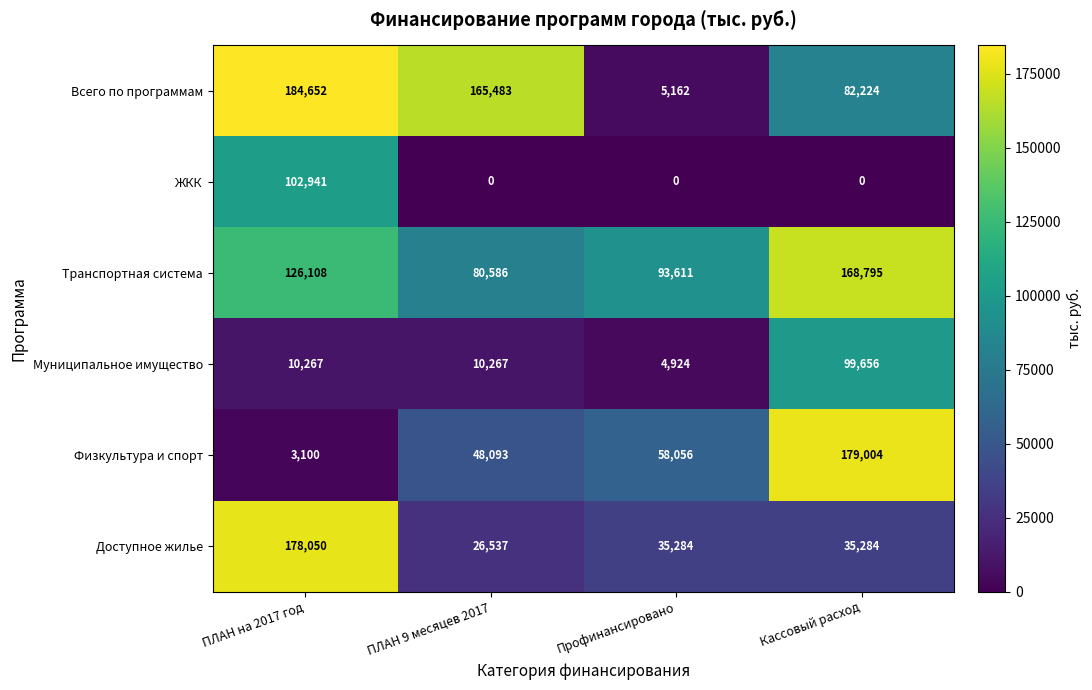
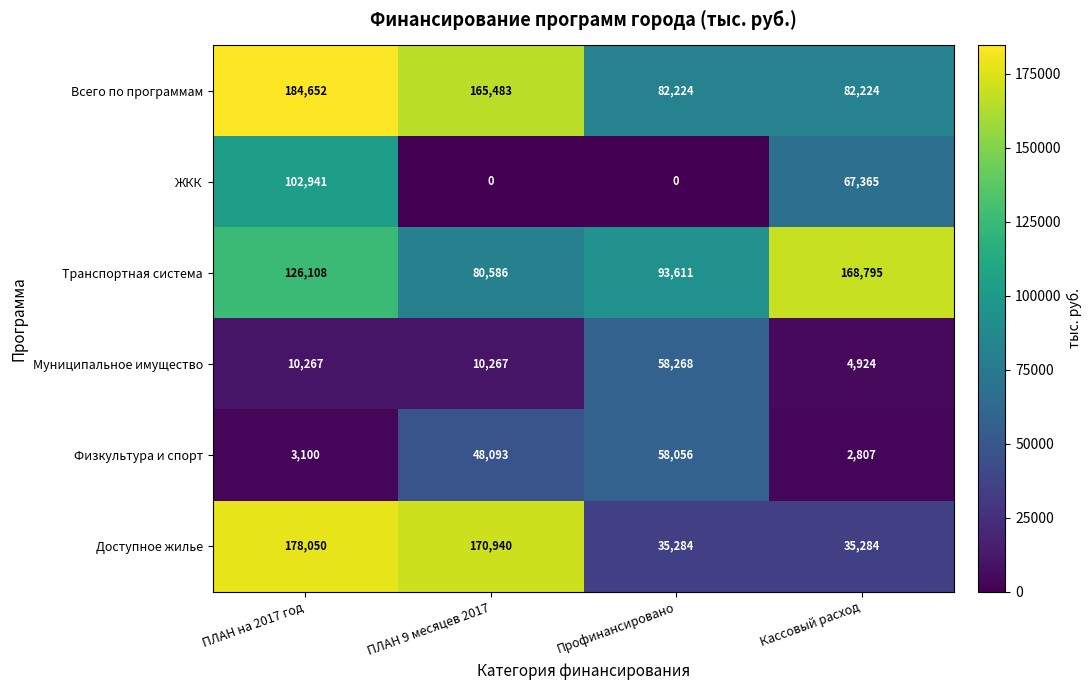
Всего по программам, Профинансировано: 5,162 -> 82,224
ЖКК, Кассовый расход: 0 -> 67,365
Муниципальное имущество, Профинансировано: 4,924 -> 58,268
Муниципальное имущество, Кассовый расход: 99,656 -> 4,924
Физкультура и спорт, Кассовый расход: 179,004 -> 2,807
Доступное жилье, ПЛАН 9 месяцев 2017: 26,537 -> 170,940
